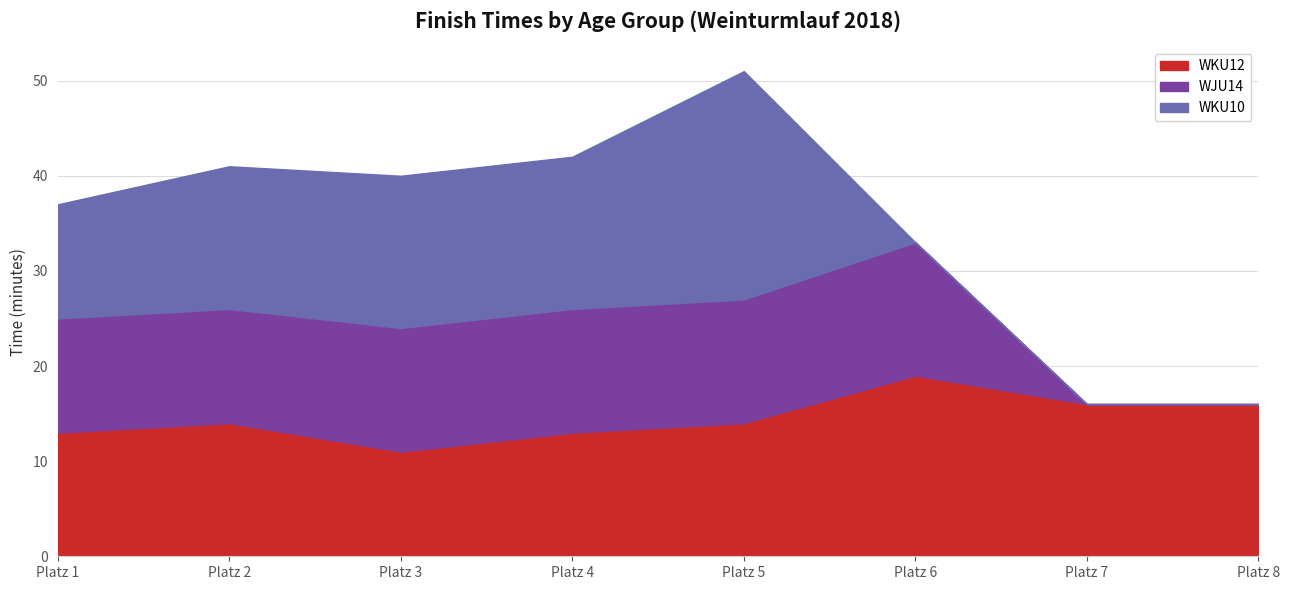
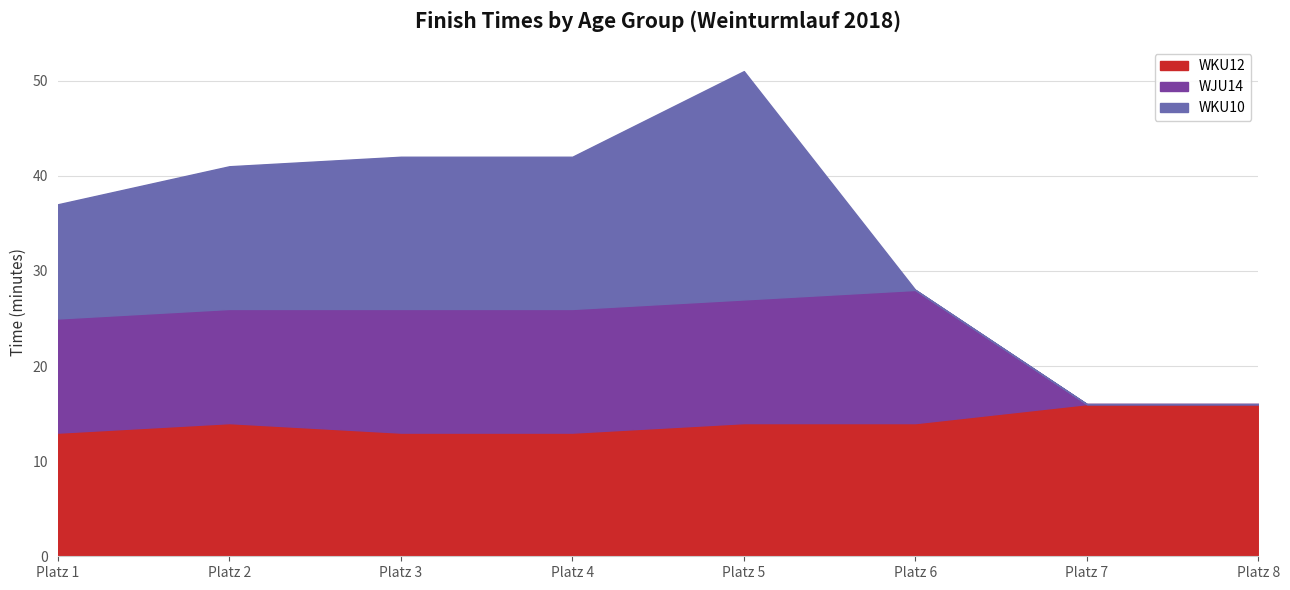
WKU12, Platz 3: 11 -> 13
WKU12, Platz 6: 19 -> 14
